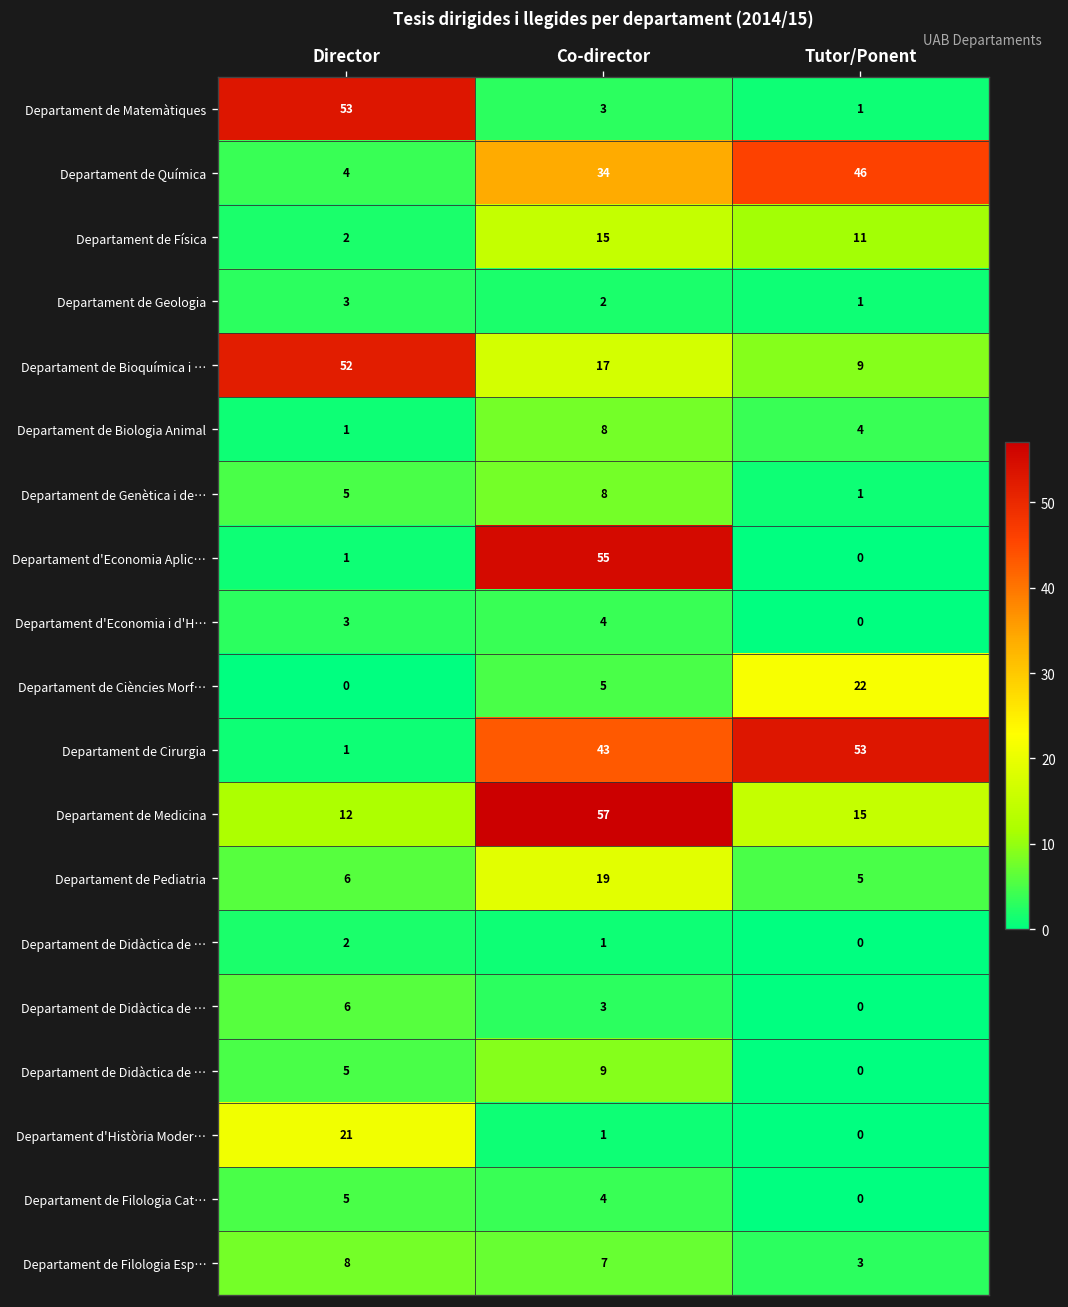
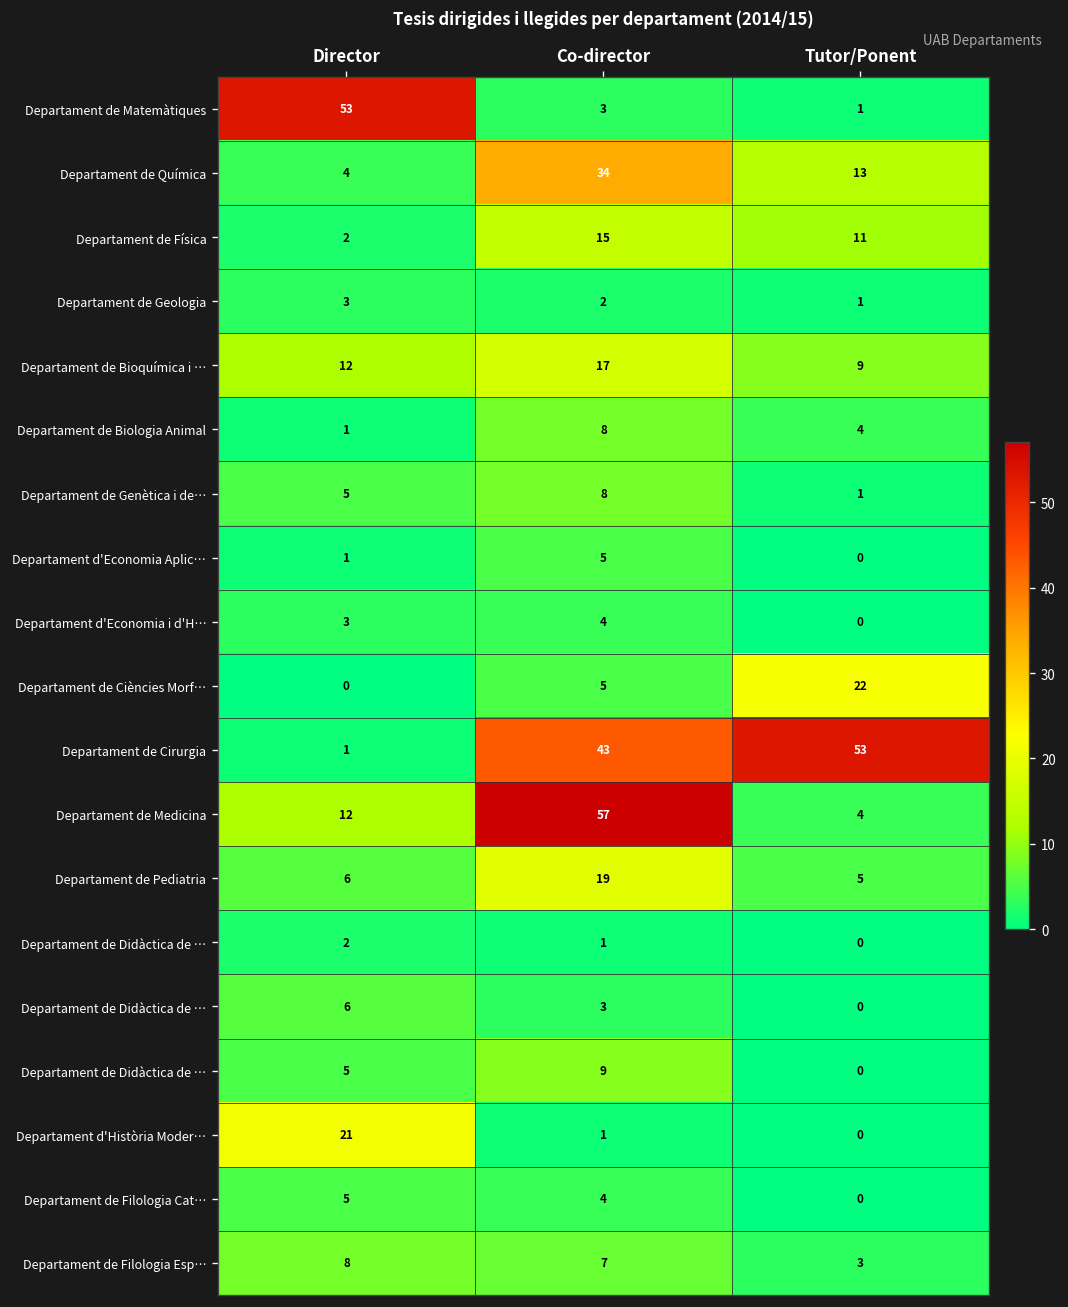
Departament de Química, Tutor/Ponent: 46 -> 13
Departament de Bioquímica i …, Director: 52 -> 12
Departament d'Economia Aplic…, Co-director: 55 -> 5
Departament de Medicina, Tutor/Ponent: 15 -> 4
